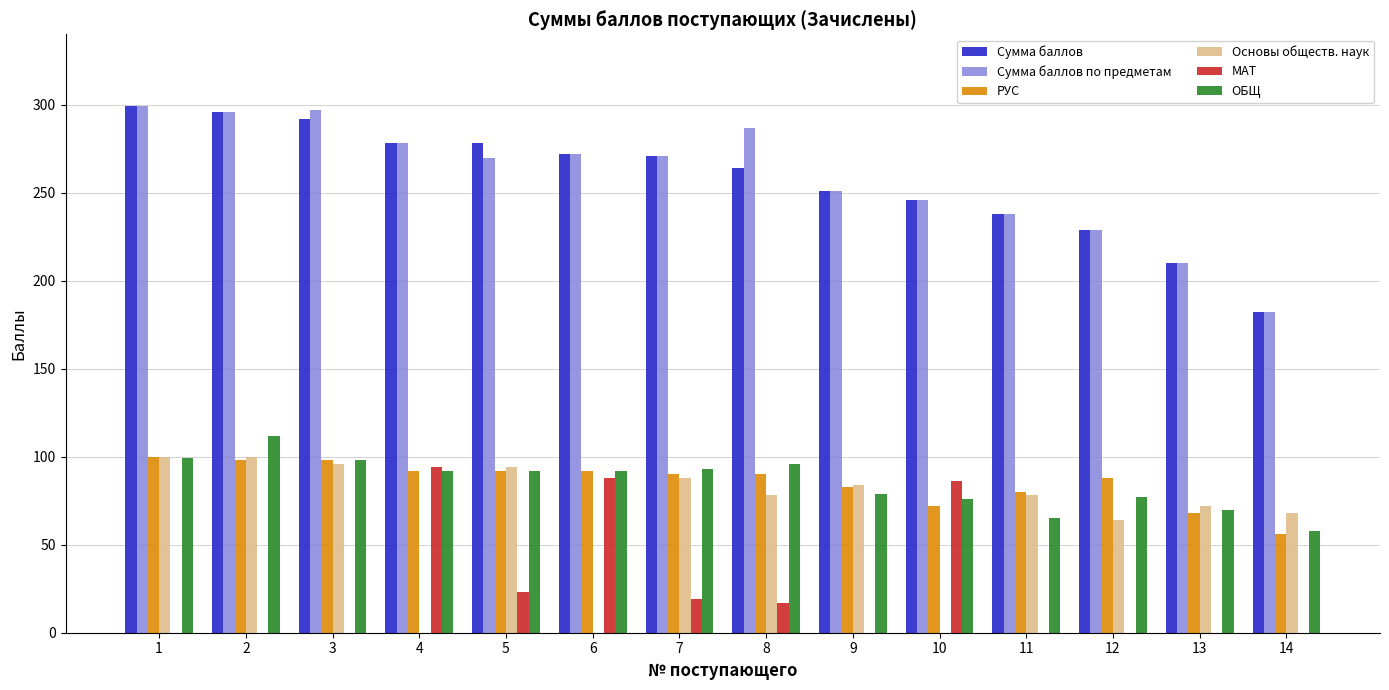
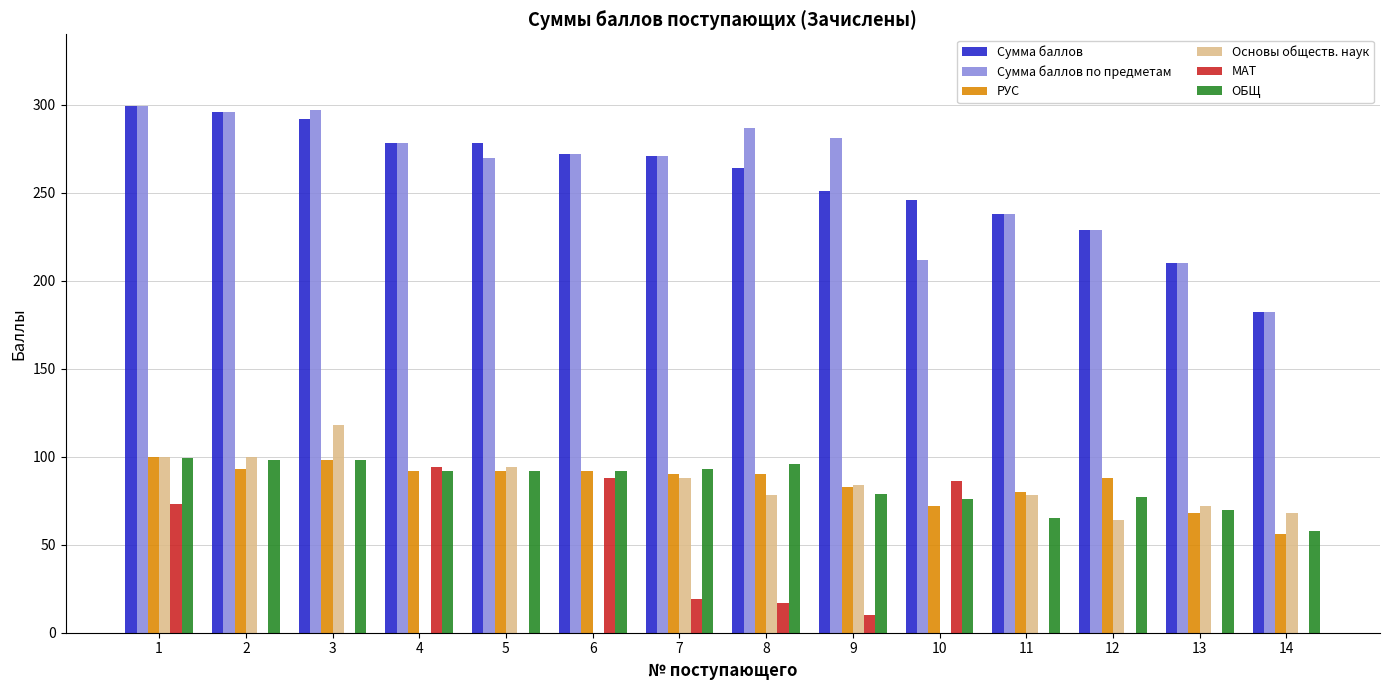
МАТ, 1: 0 -> 73
РУС, 2: 98 -> 93
ОБЩ, 2: 112 -> 98
Основы обществ. наук, 3: 96 -> 118
МАТ, 5: 23 -> 0
Сумма баллов по предметам, 9: 251 -> 281
МАТ, 9: 0 -> 10
Сумма баллов по предметам, 10: 246 -> 212
